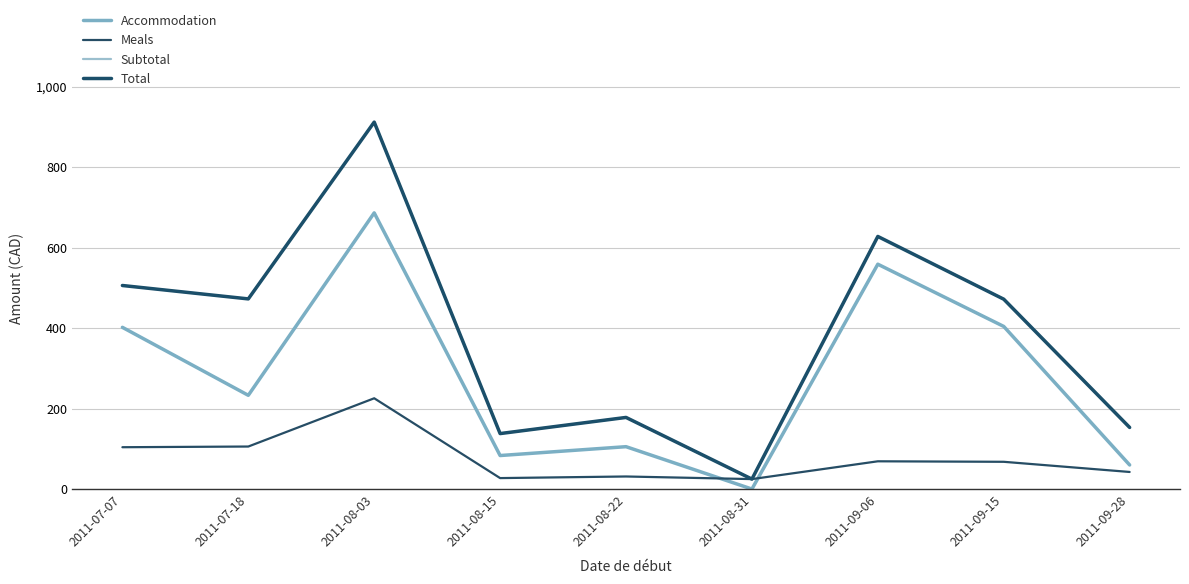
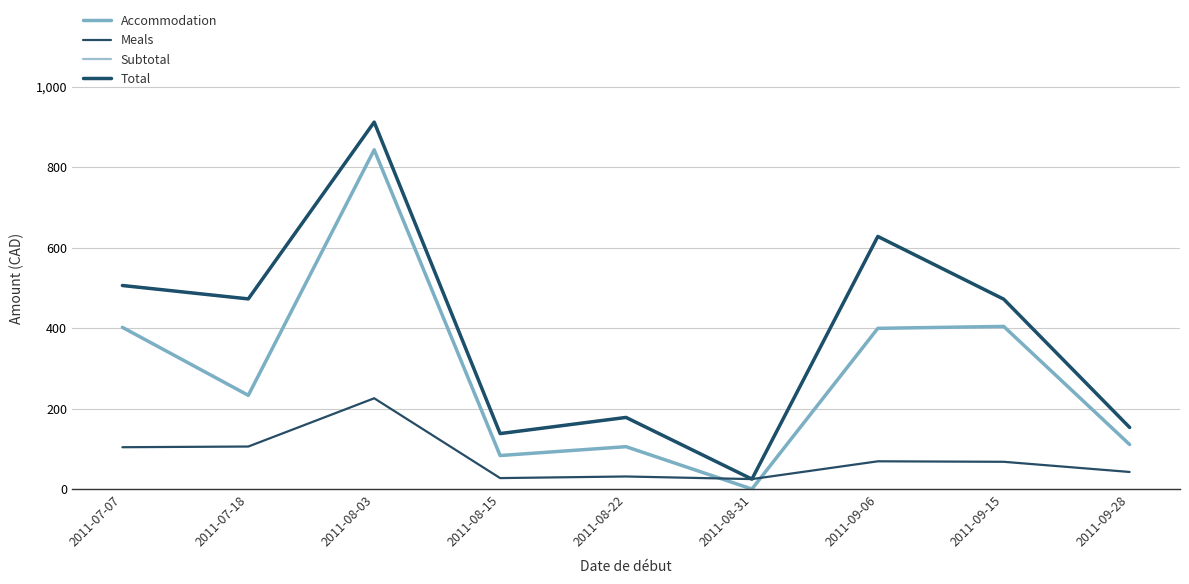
Accommodation, 2011-08-03: 690 -> 840
Accommodation, 2011-09-06: 560 -> 400
Accommodation, 2011-09-28: 60 -> 110
